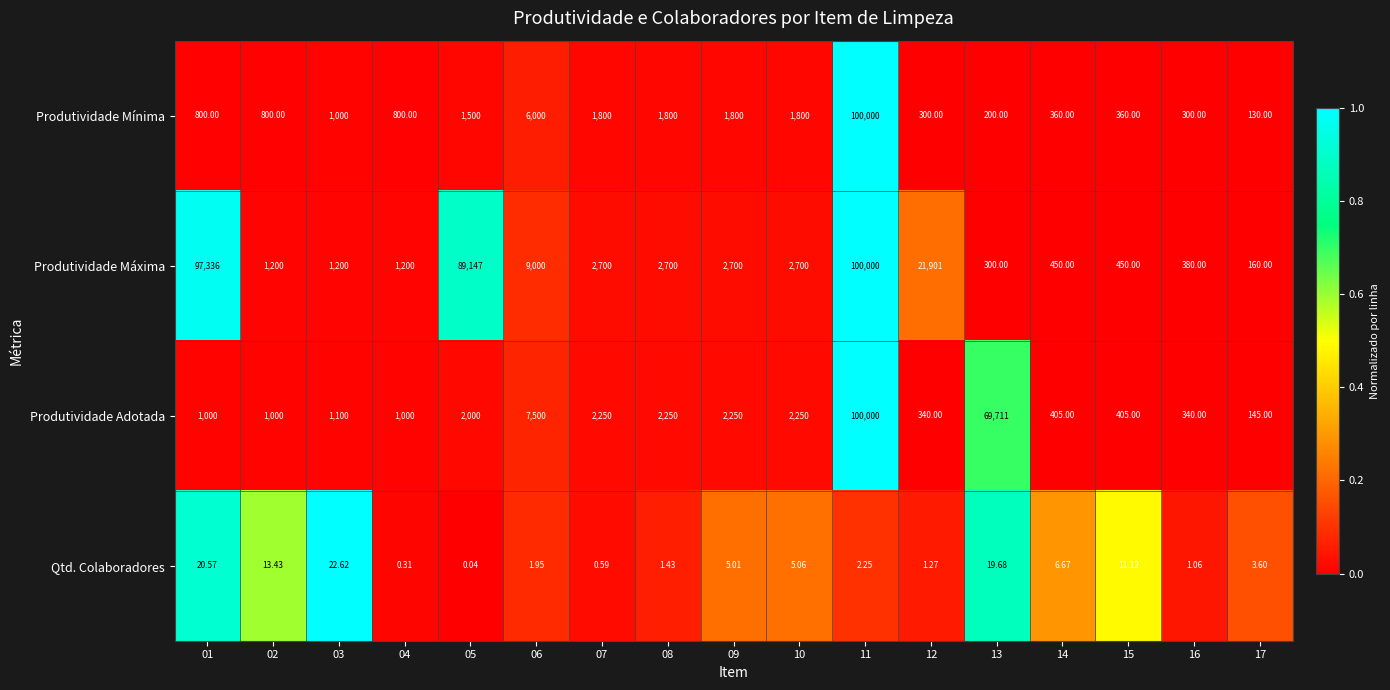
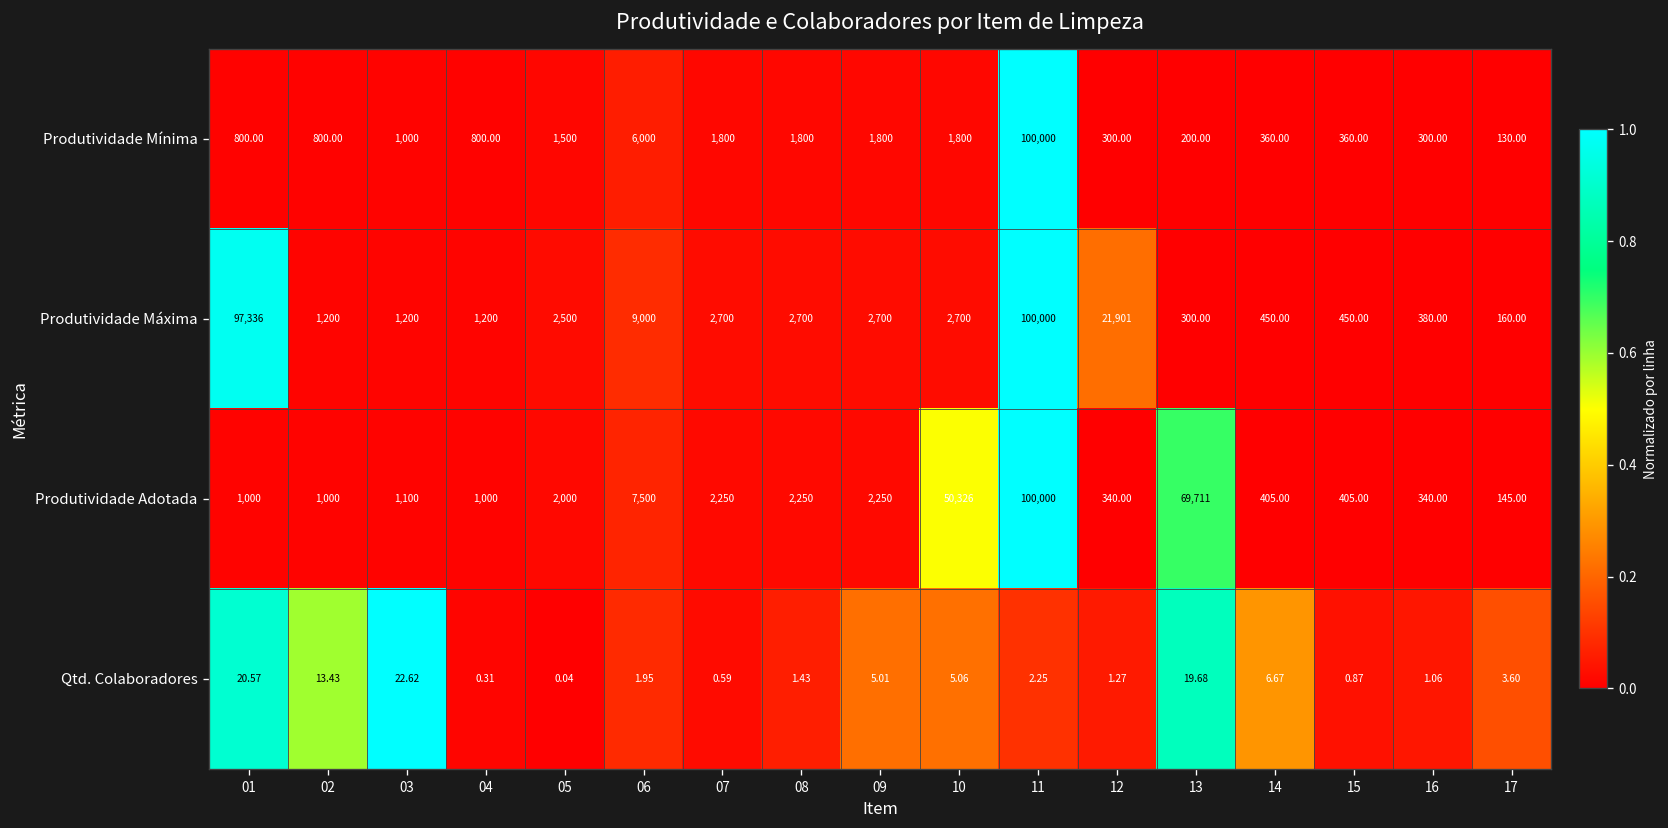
Produtividade Máxima, 05: 89,147 -> 2,500
Produtividade Adotada, 10: 2,250 -> 50,326
Qtd. Colaboradores, 15: 11.12 -> 0.87
